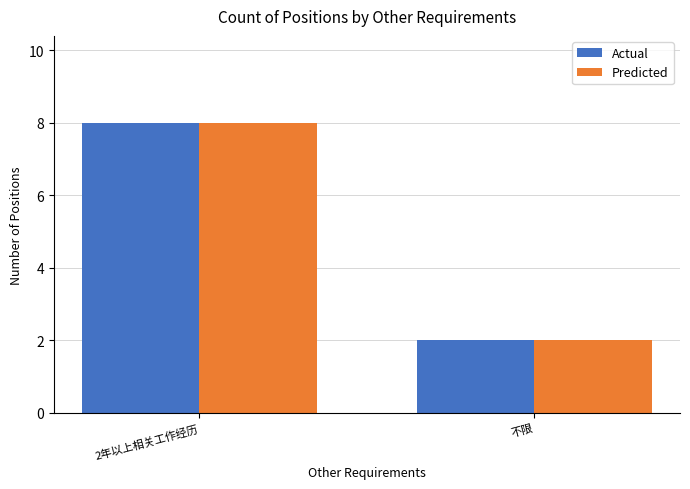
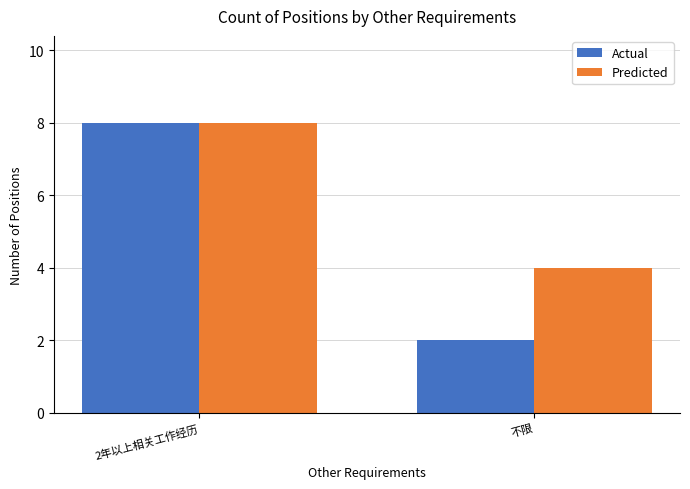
Predicted, 不限: 2 -> 4
